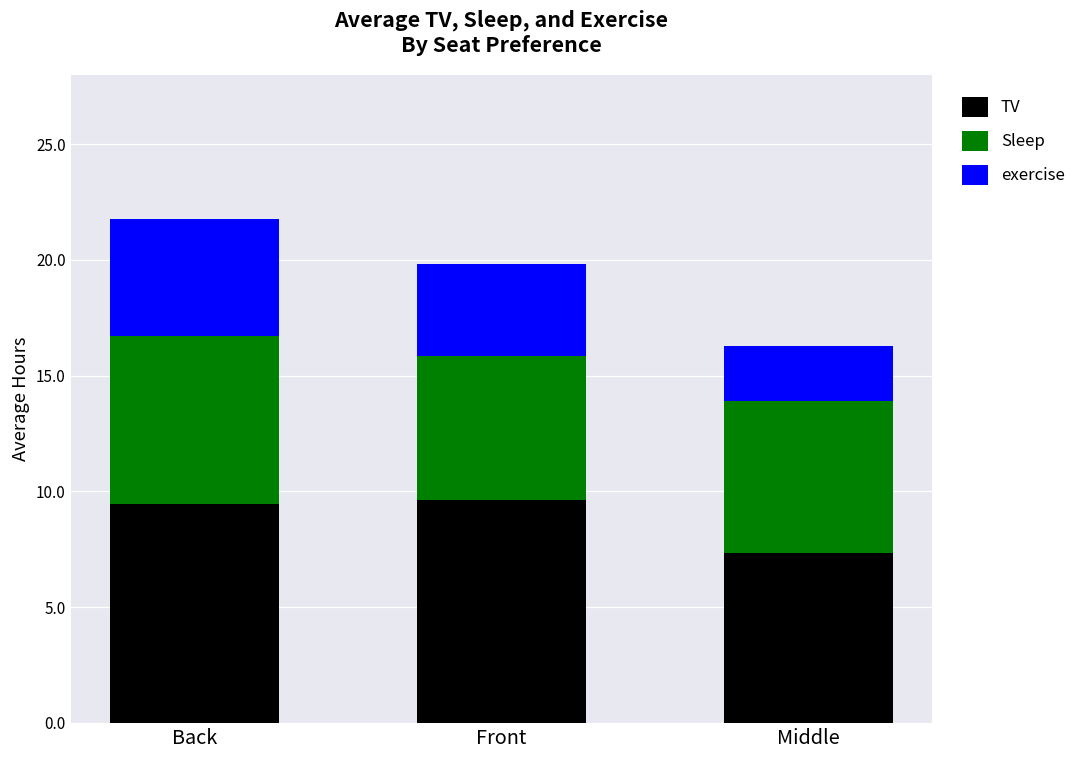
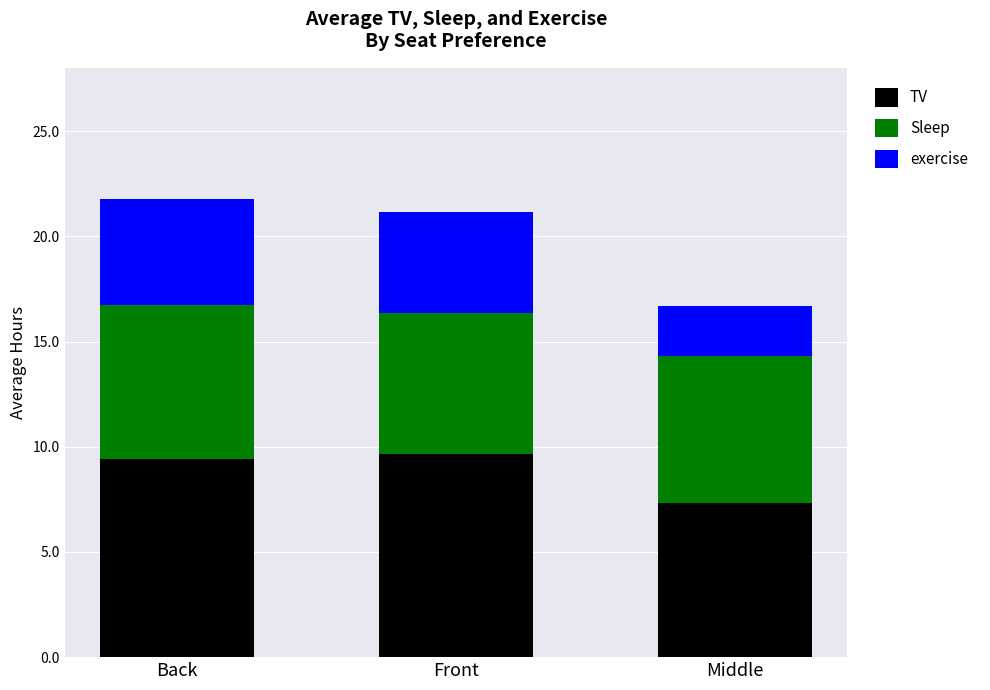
Sleep, Front: 6.2 -> 6.7
exercise, Front: 3.9 -> 4.8
Sleep, Middle: 6.5 -> 7.0
